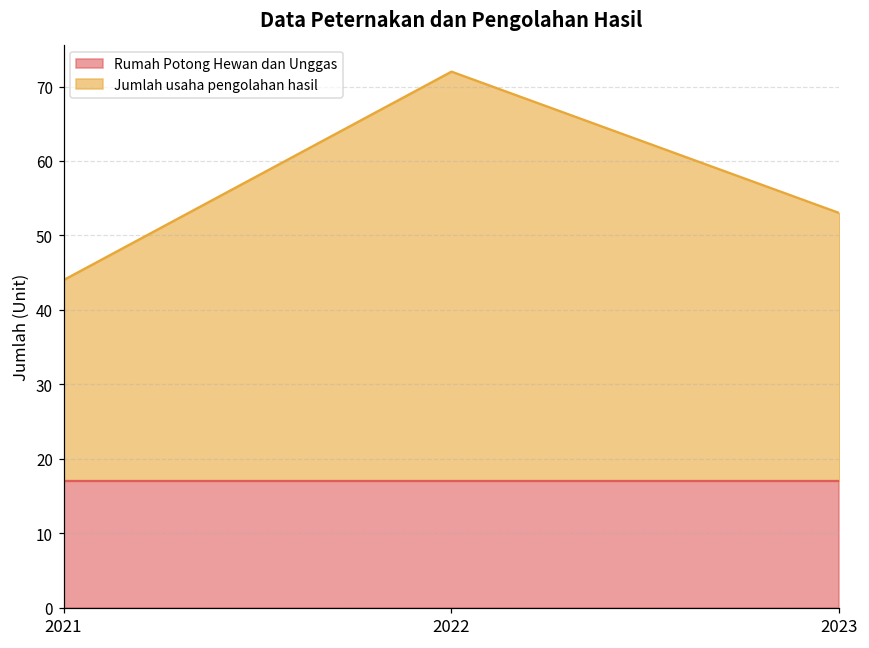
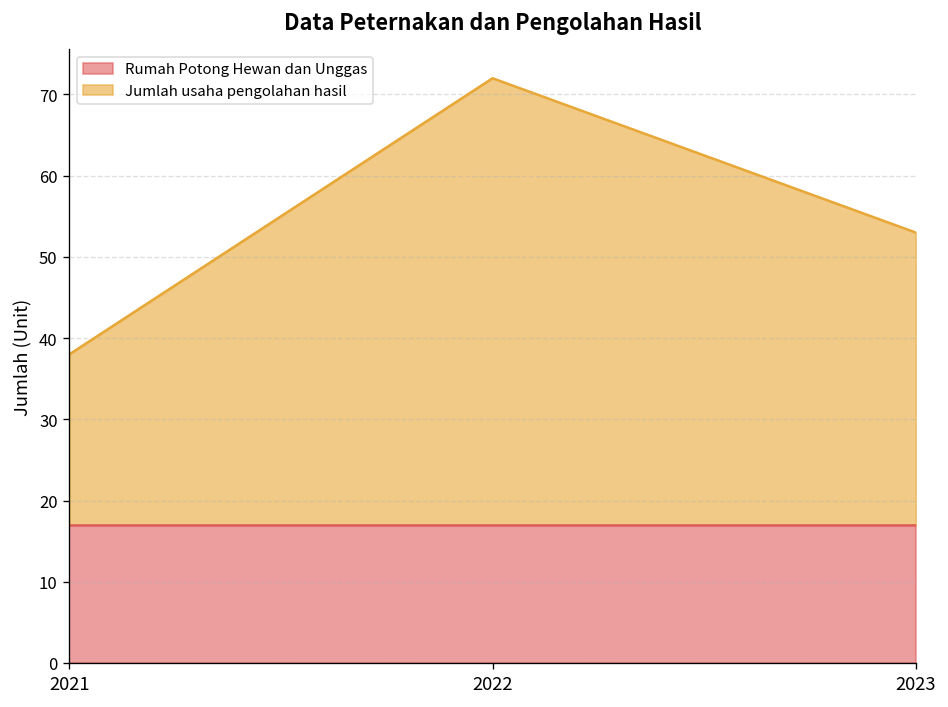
Jumlah usaha pengolahan hasil, 2021: 27 -> 21
